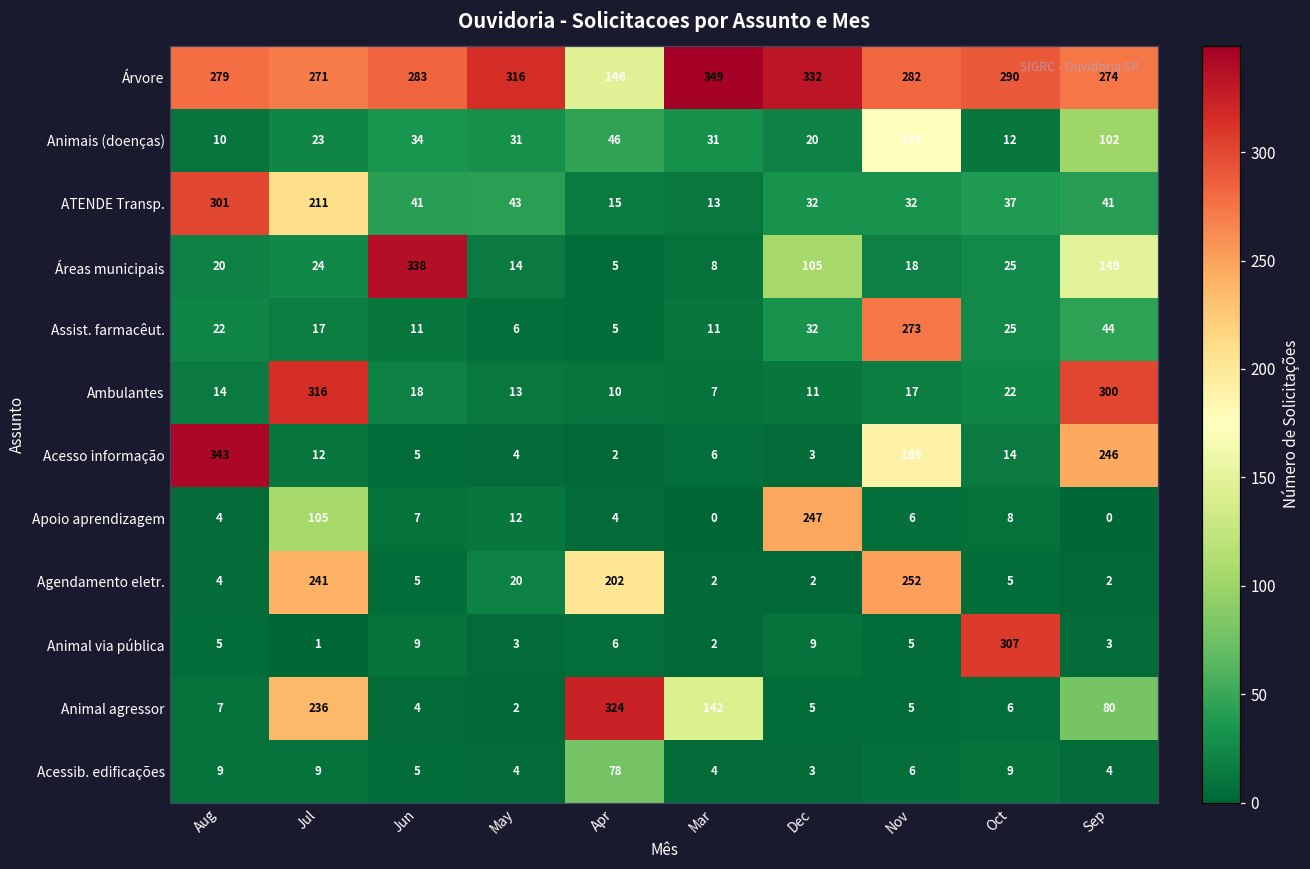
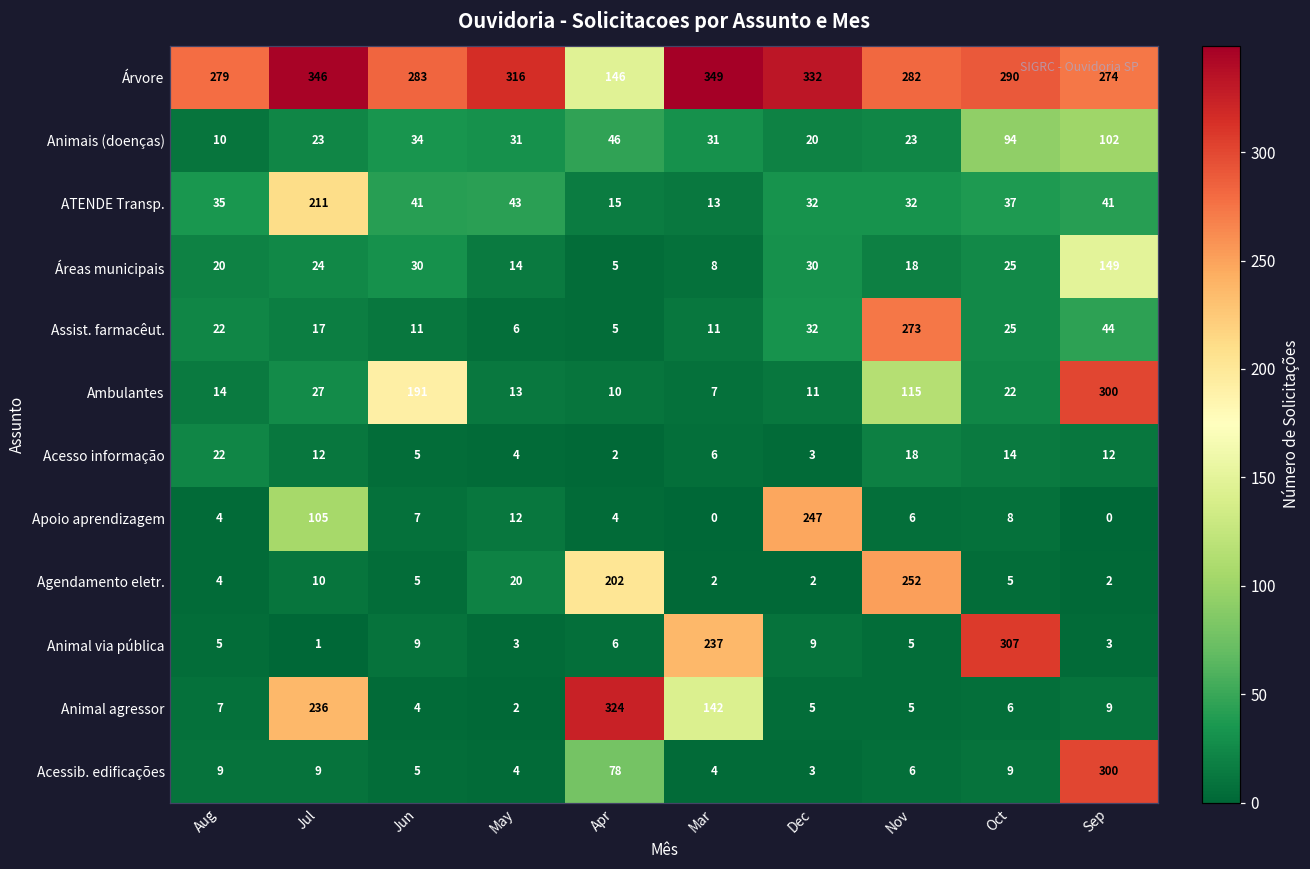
Árvore, Jul: 271 -> 346
Animais (doenças), Nov: 174 -> 23
Animais (doenças), Oct: 12 -> 94
ATENDE Transp., Aug: 301 -> 35
Áreas municipais, Jun: 338 -> 30
Áreas municipais, Dec: 105 -> 30
Ambulantes, Jul: 316 -> 27
Ambulantes, Jun: 18 -> 191
Ambulantes, Nov: 17 -> 115
Acesso informação, Aug: 343 -> 22
Acesso informação, Nov: 189 -> 18
Acesso informação, Sep: 246 -> 12
Agendamento eletr., Jul: 241 -> 10
Animal via pública, Mar: 2 -> 237
Animal agressor, Sep: 80 -> 9
Acessib. edificações, Sep: 4 -> 300
